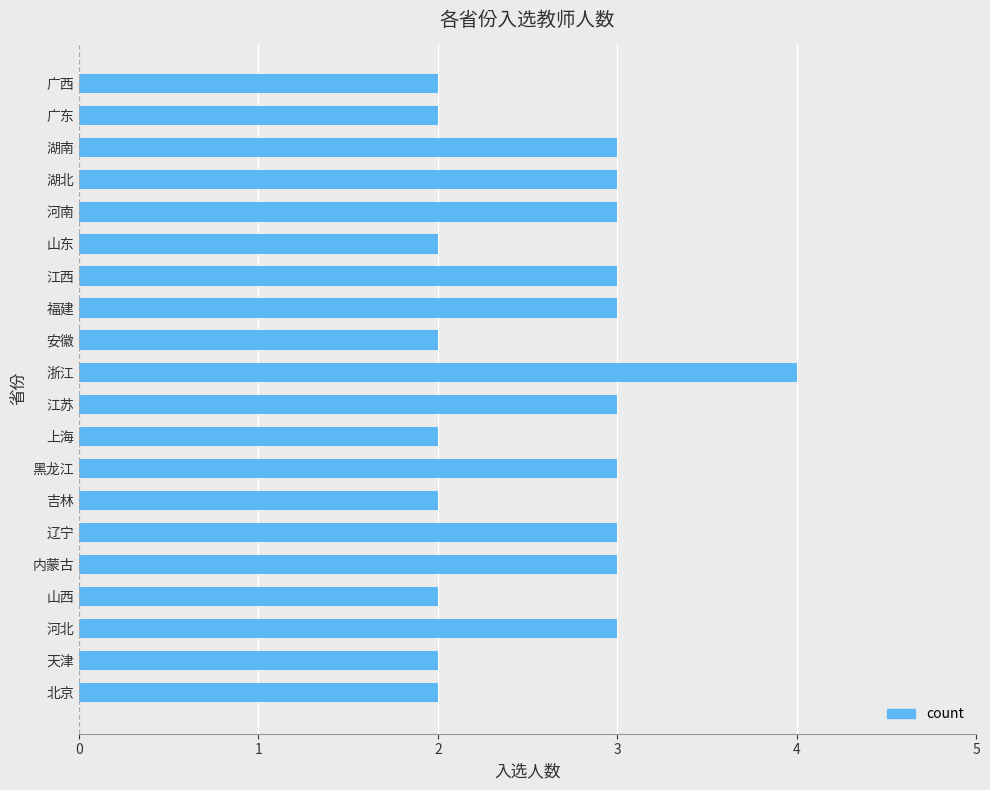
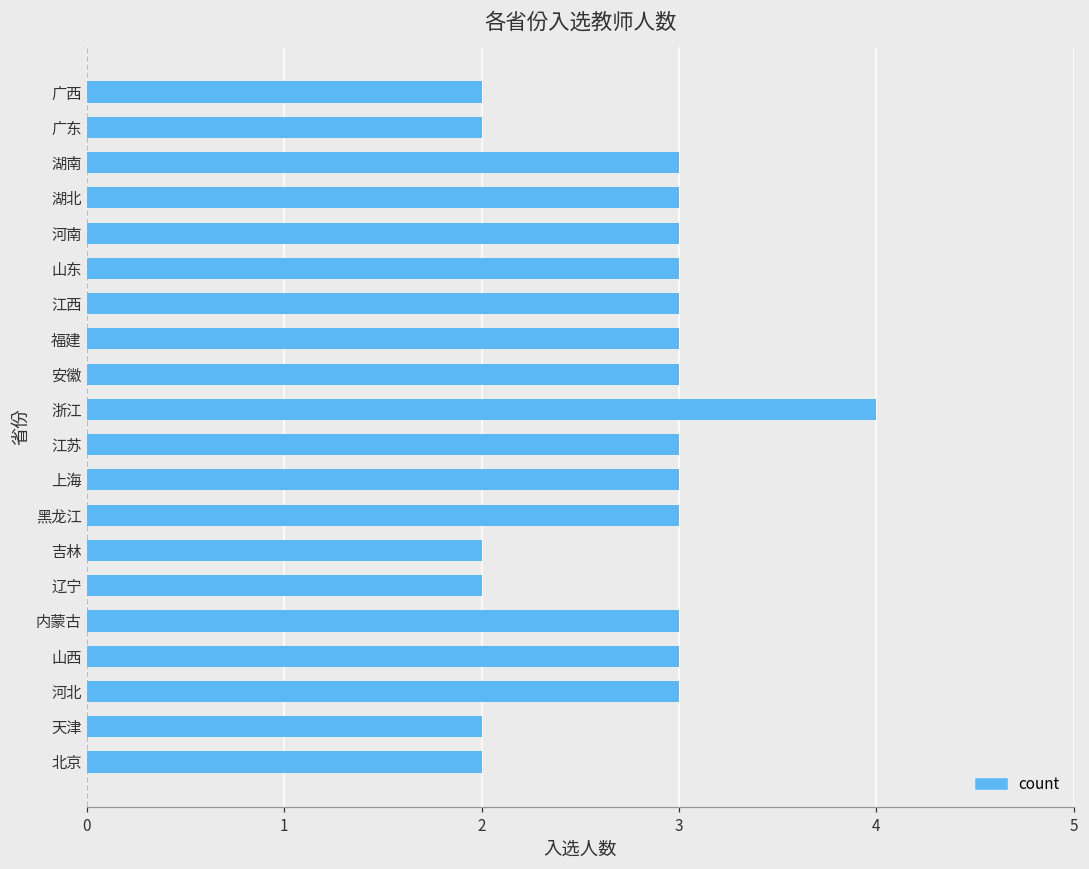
山东: 2 -> 3
安徽: 2 -> 3
上海: 2 -> 3
辽宁: 3 -> 2
山西: 2 -> 3
